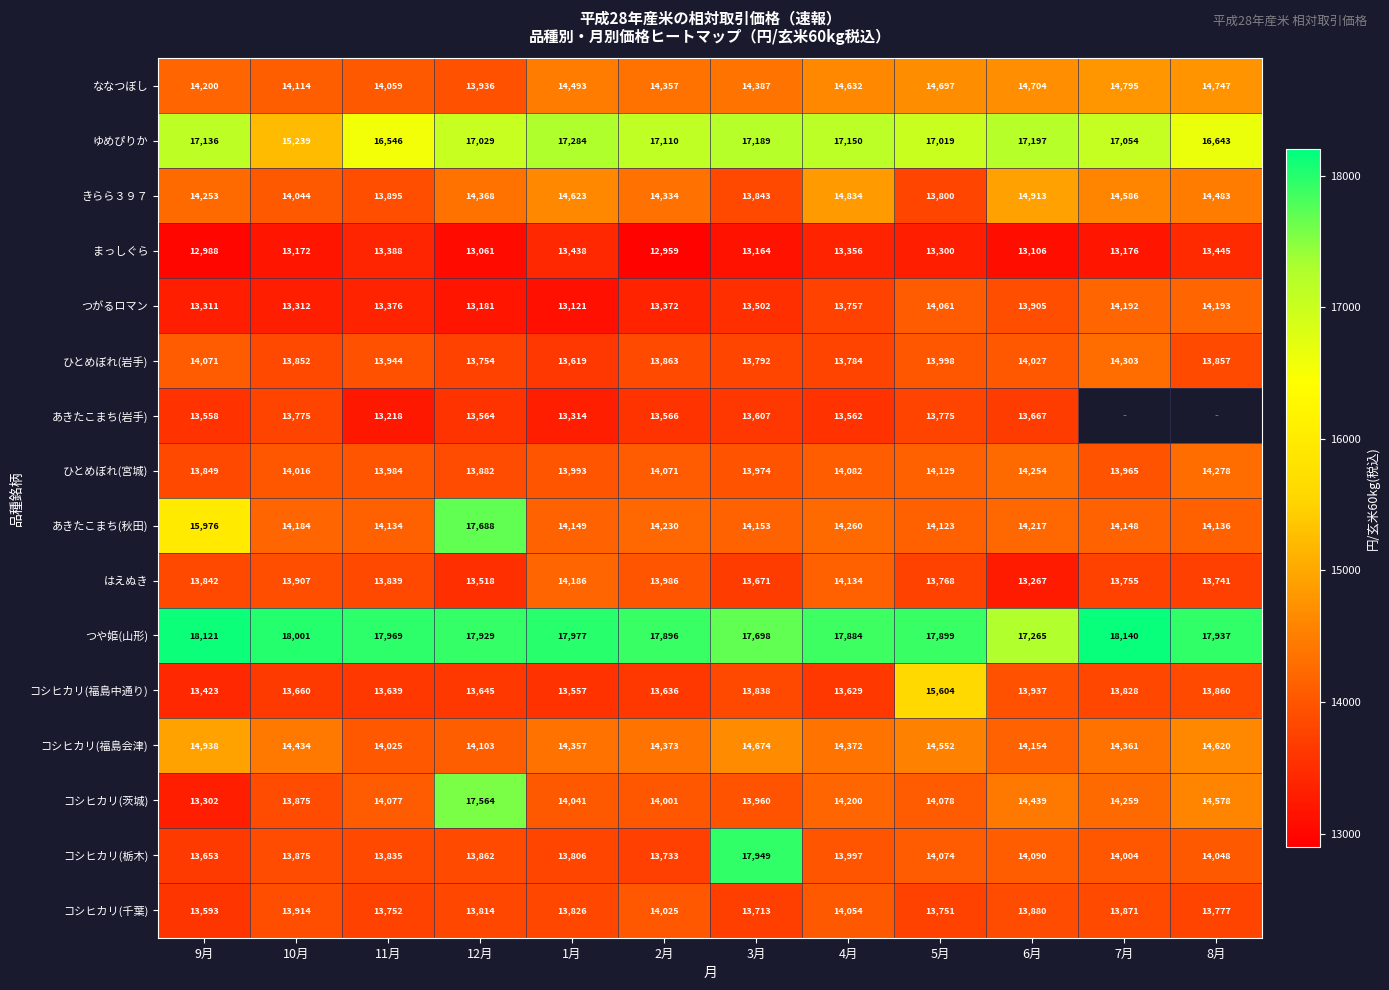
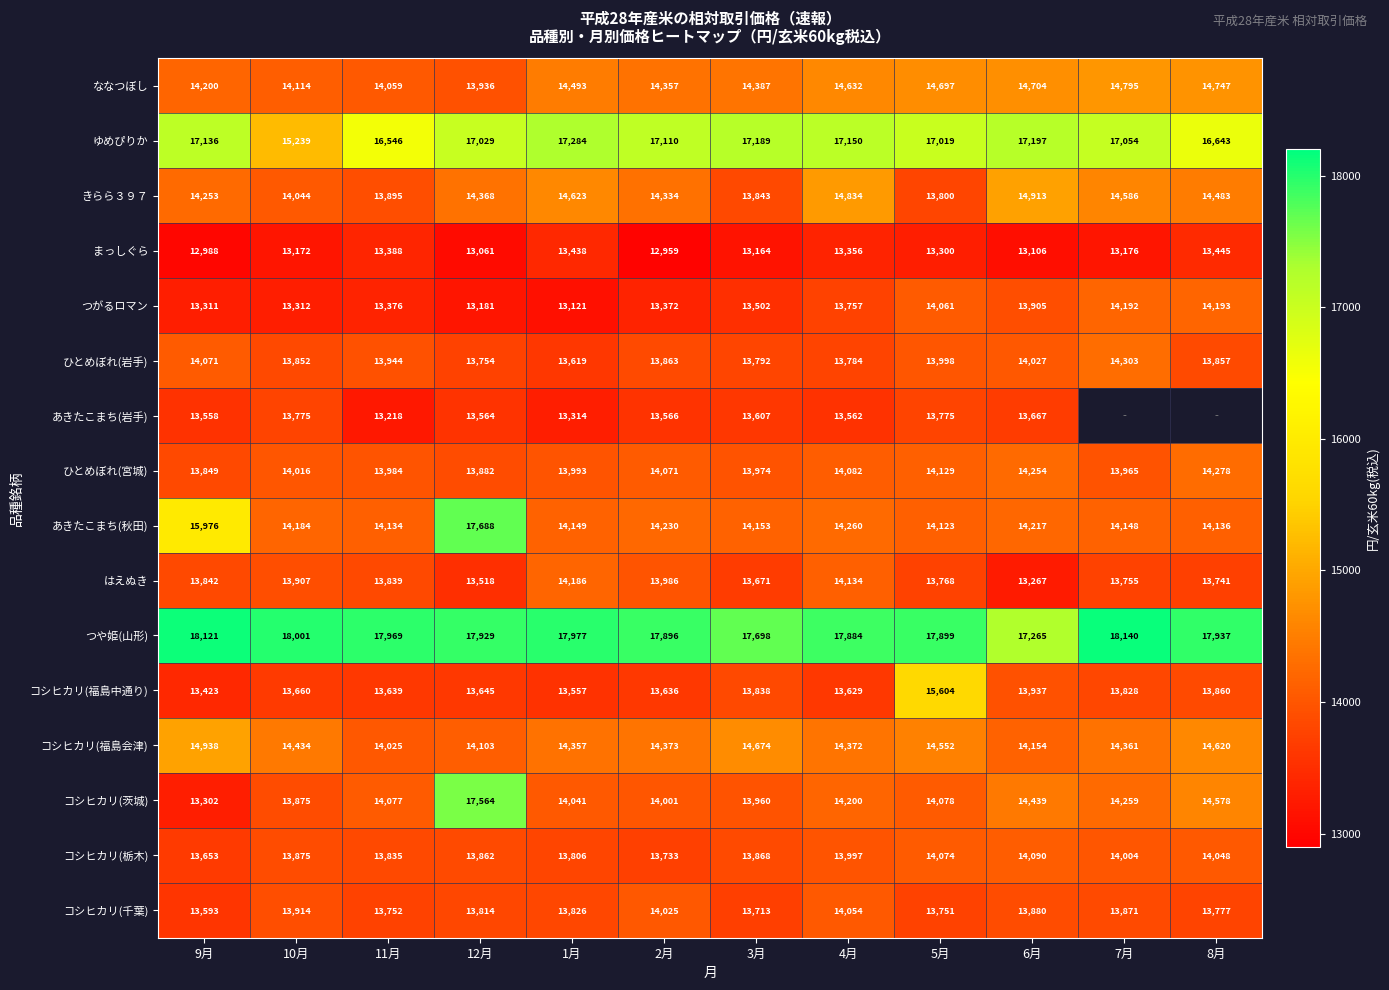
コシヒカリ(栃木), 3月: 17,949 -> 13,868
